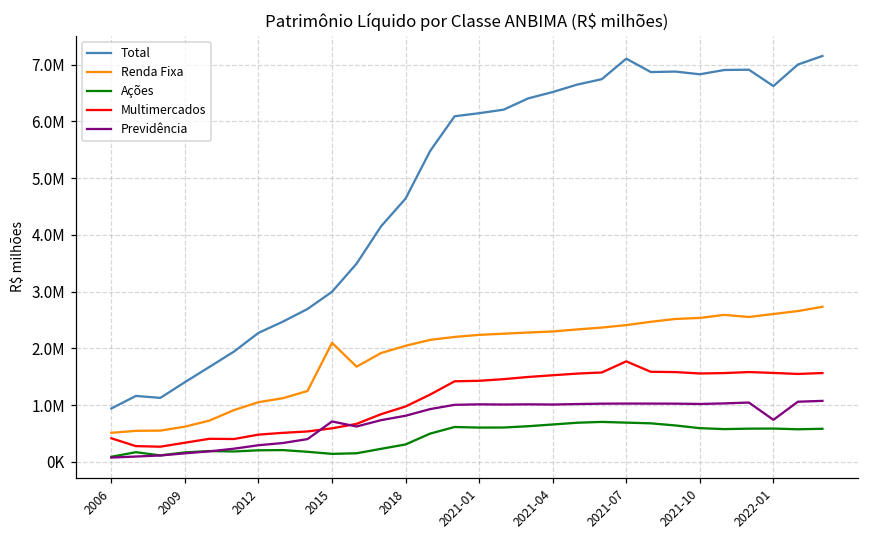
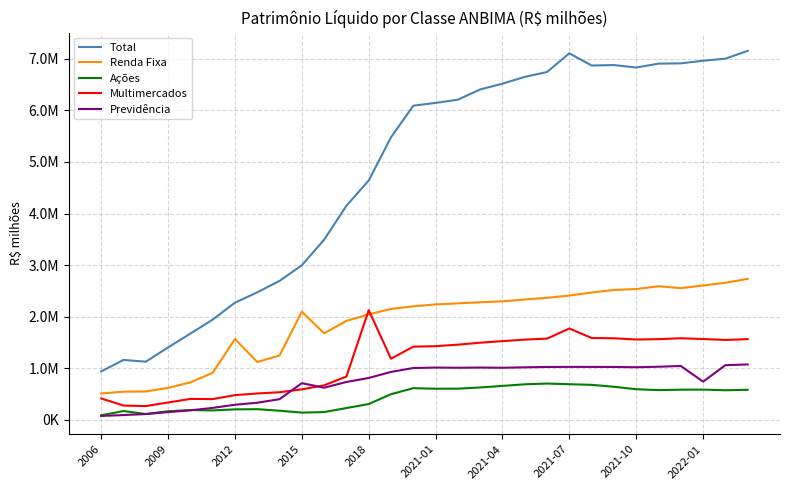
Renda Fixa, 2012: 1100000 -> 1600000
Multimercados, 2018: 1000000 -> 2100000
Total, 2022-01: 6600000 -> 7000000
